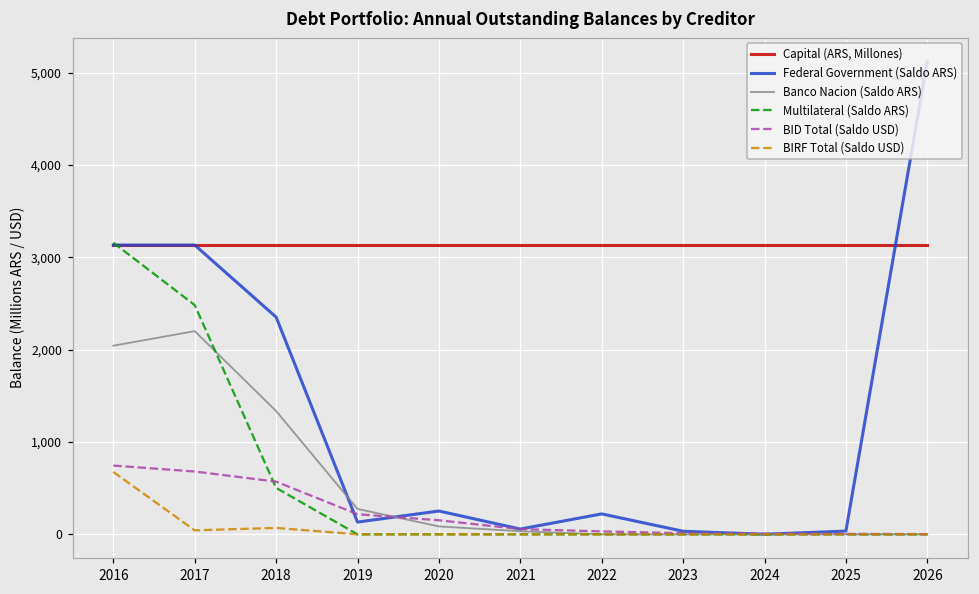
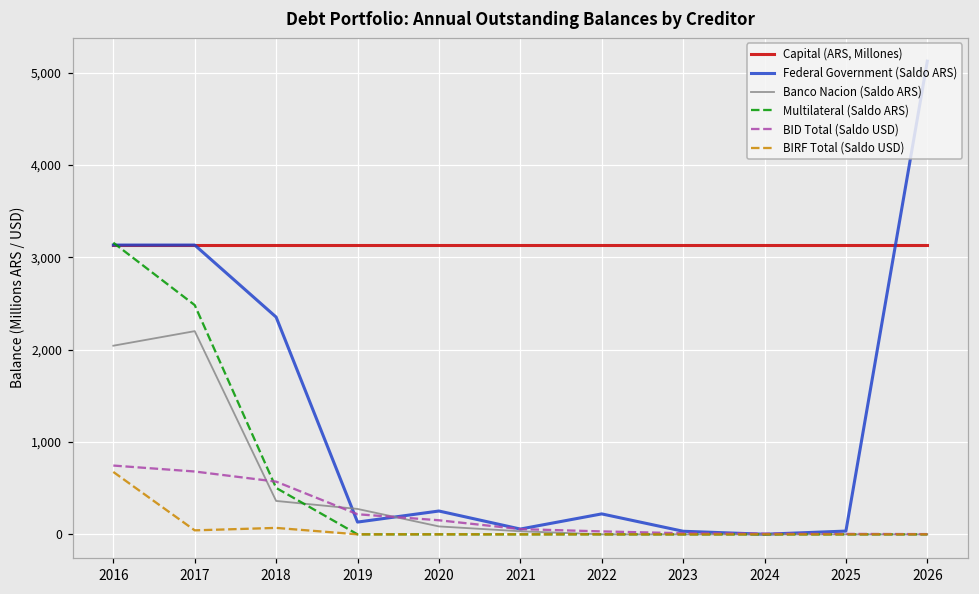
Banco Nacion (Saldo ARS), 2018: 1,300 -> 400
